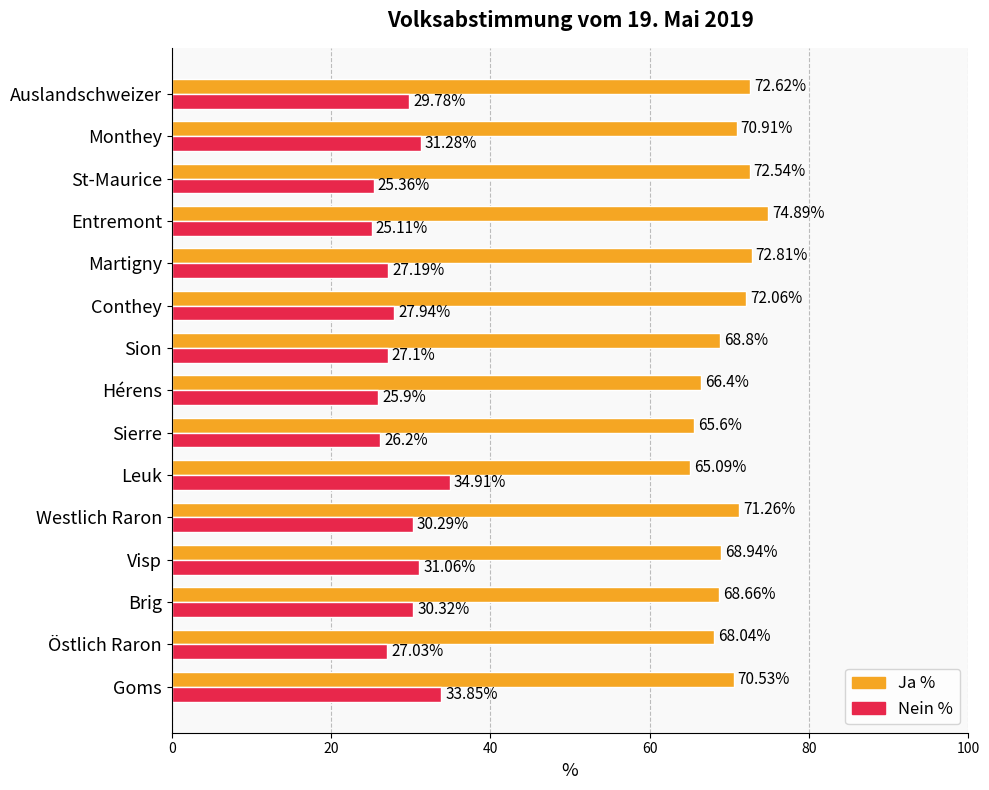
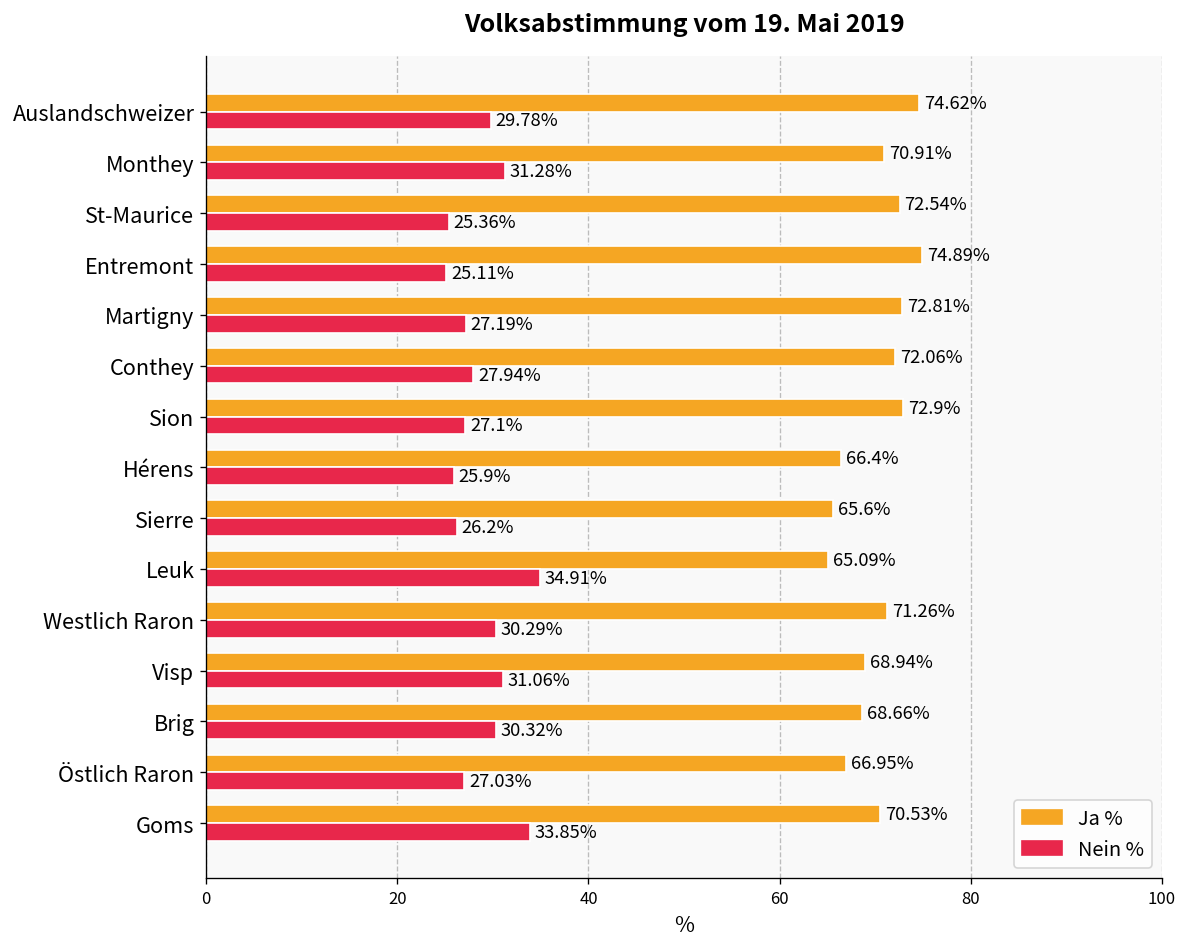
Ja %, Auslandschweizer: 72.62% -> 74.62%
Ja %, Sion: 68.8% -> 72.9%
Ja %, Östlich Raron: 68.04% -> 66.95%
